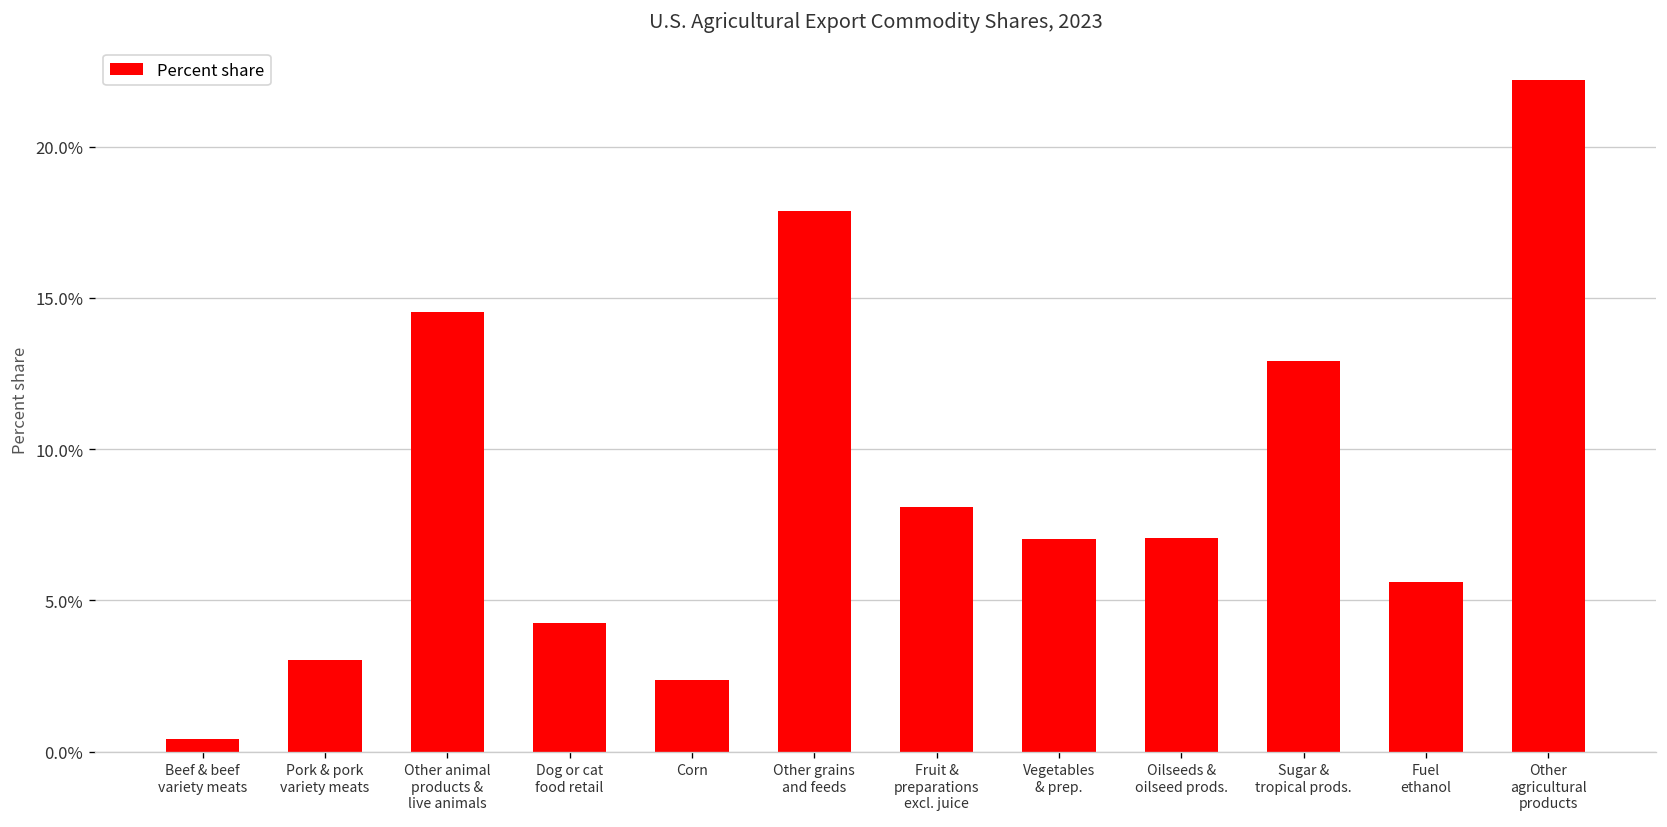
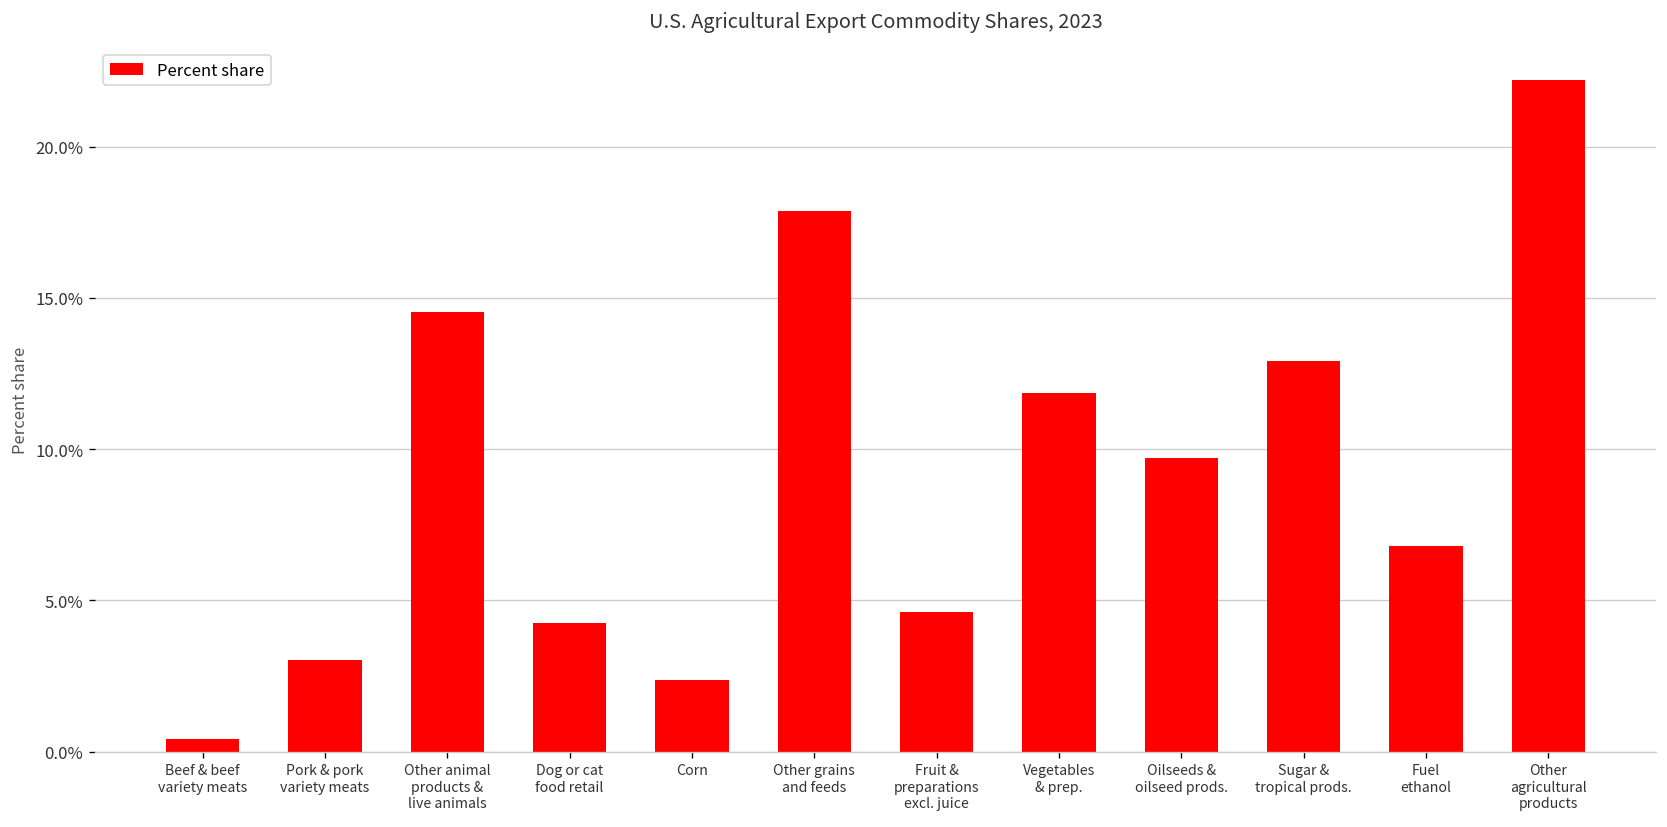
Fruit & preparations excl. juice: 8.1% -> 4.6%
Vegetables & prep.: 7.0% -> 11.8%
Oilseeds & oilseed prods.: 7.1% -> 9.7%
Fuel ethanol: 5.6% -> 6.8%
